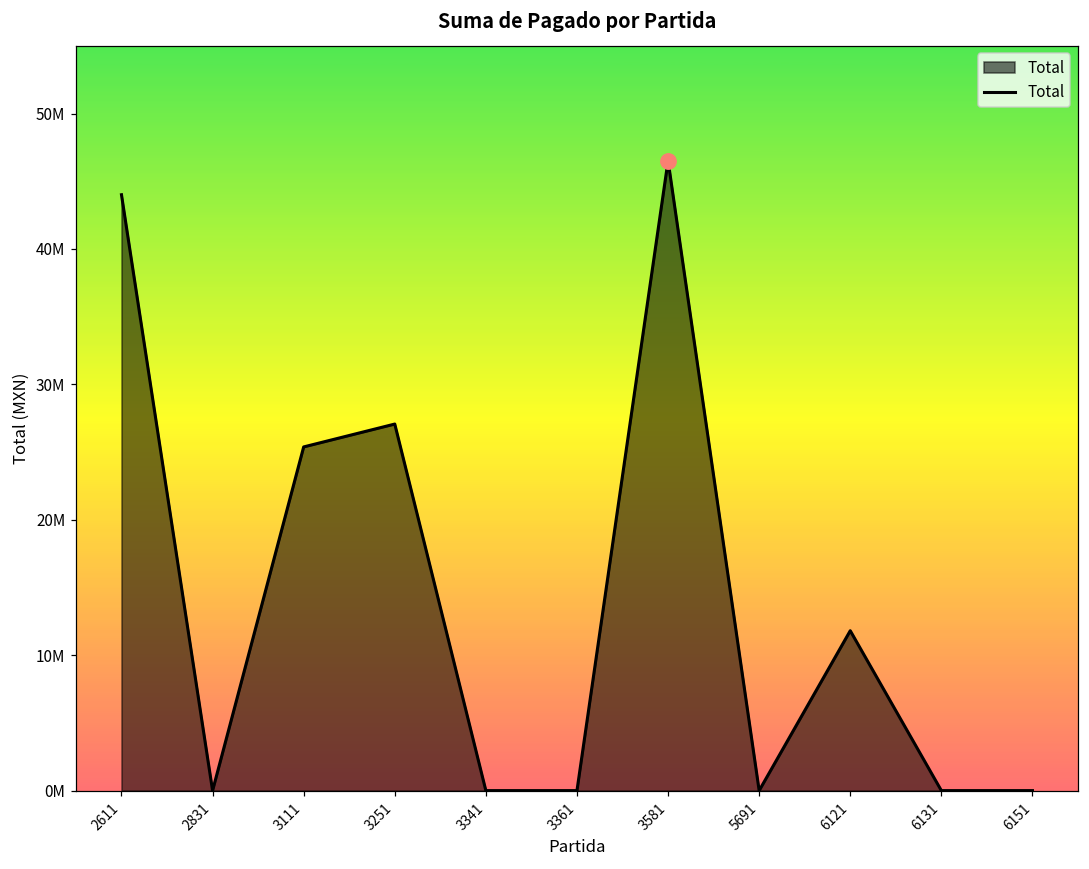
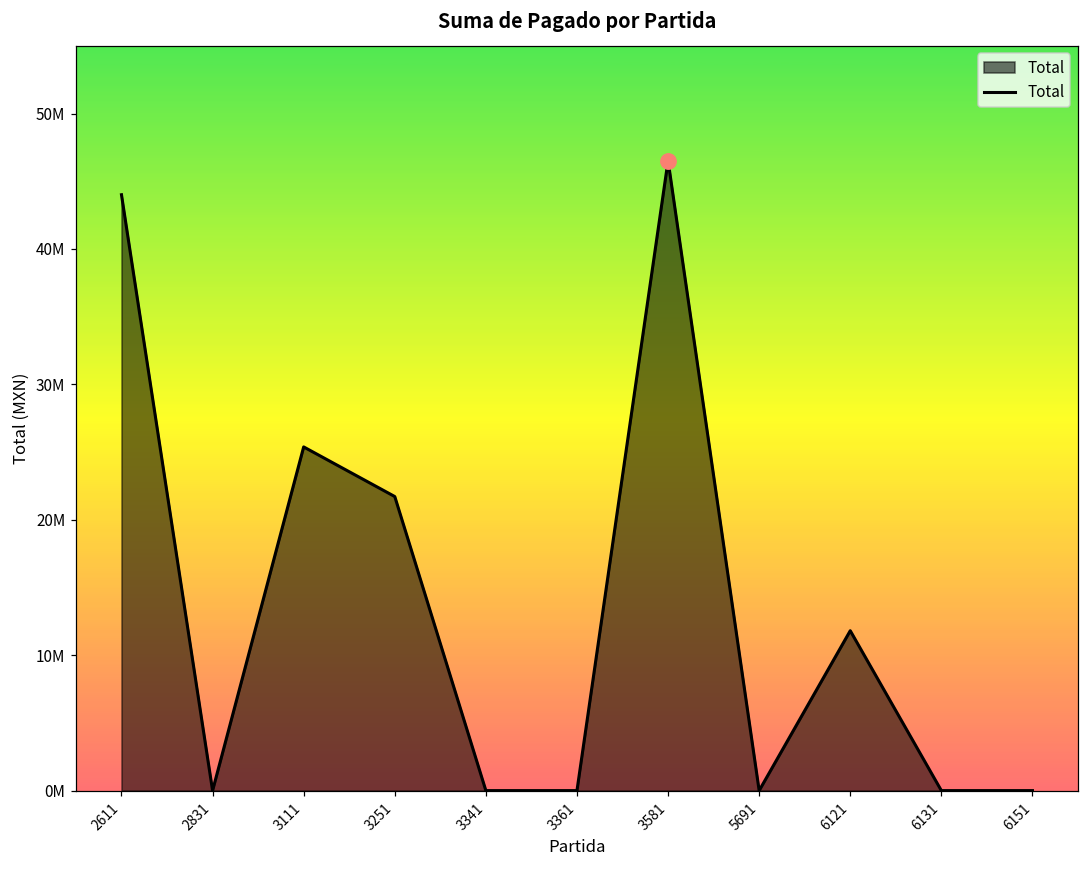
Total, 3251: 27100000 -> 21700000
